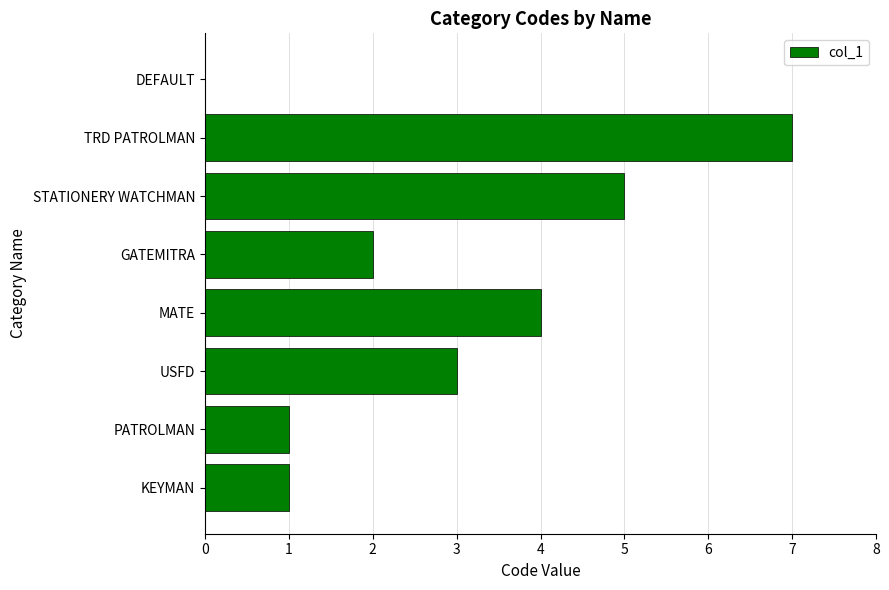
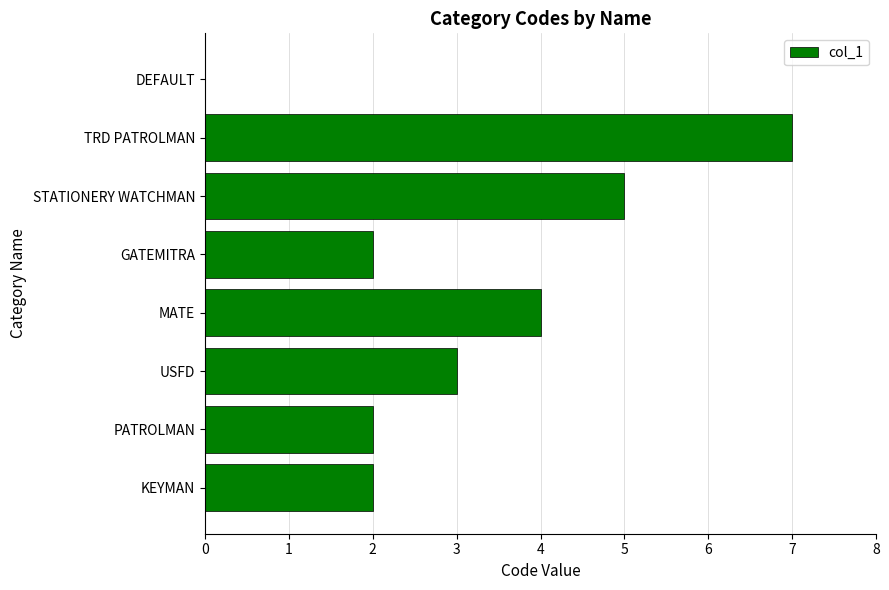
PATROLMAN: 1 -> 2
KEYMAN: 1 -> 2
